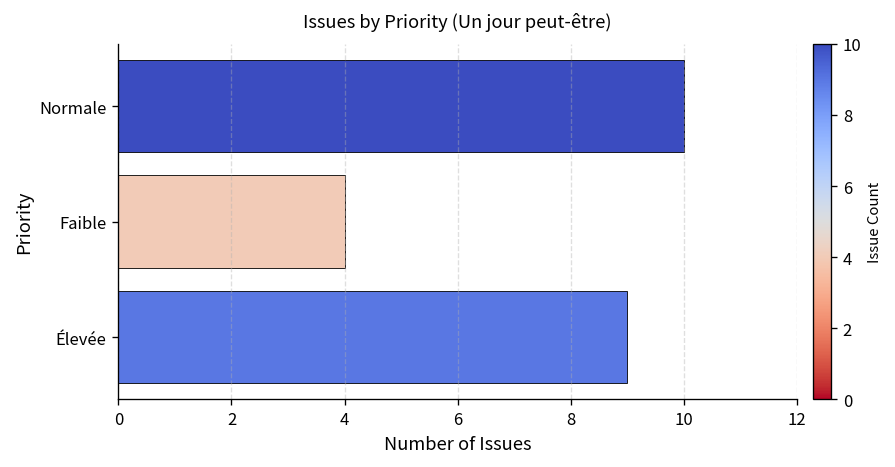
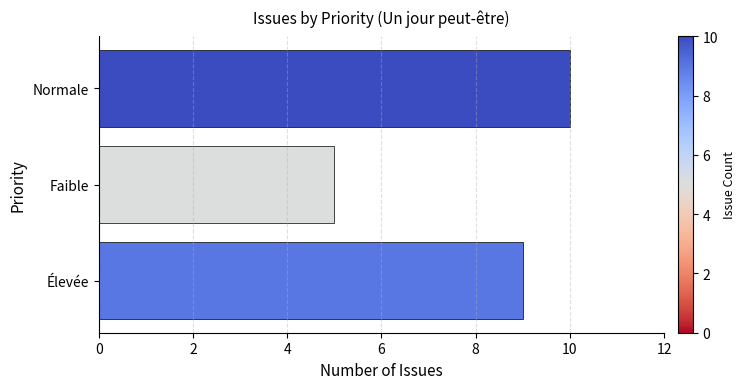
Faible: 4 -> 5
